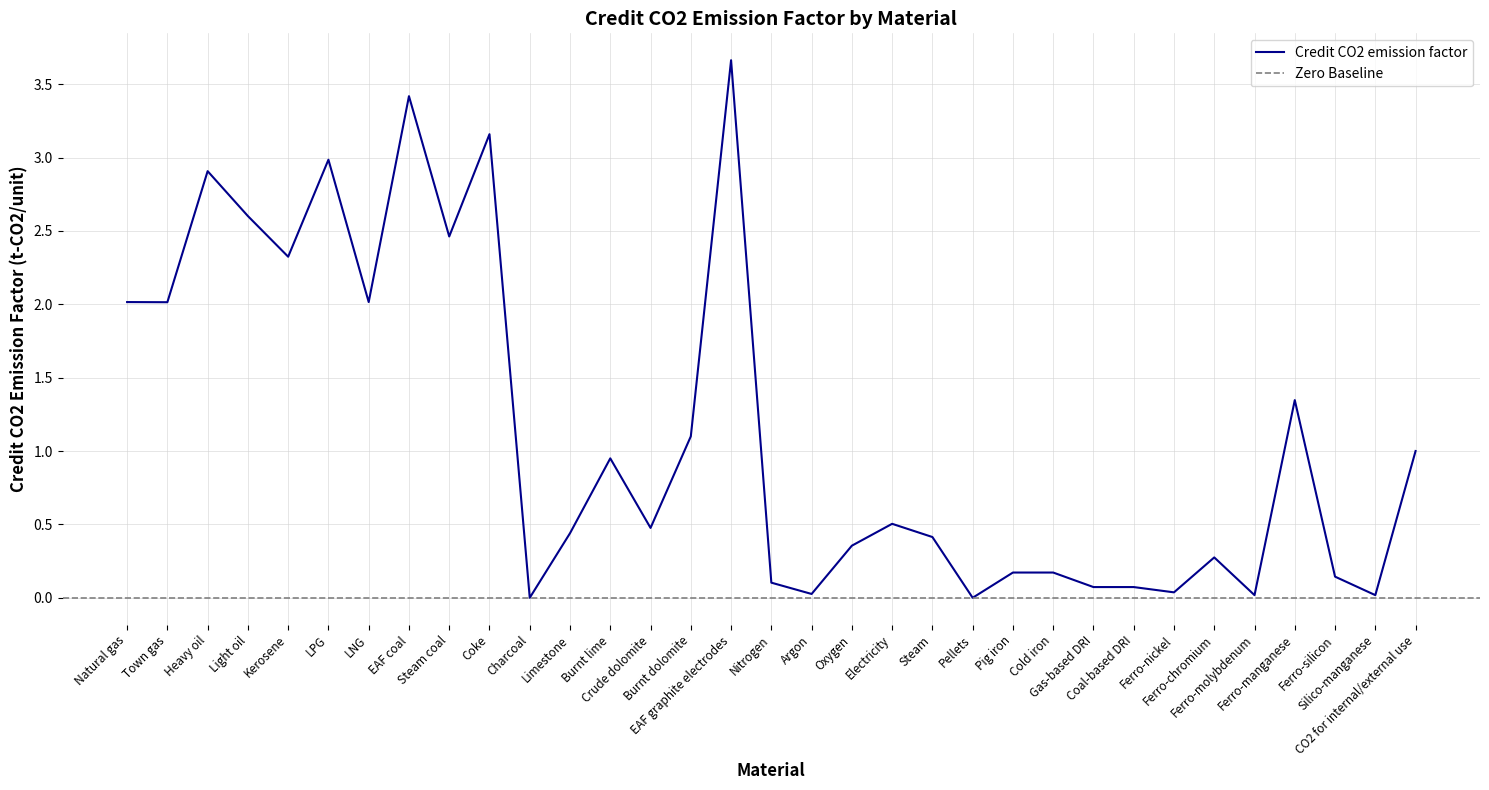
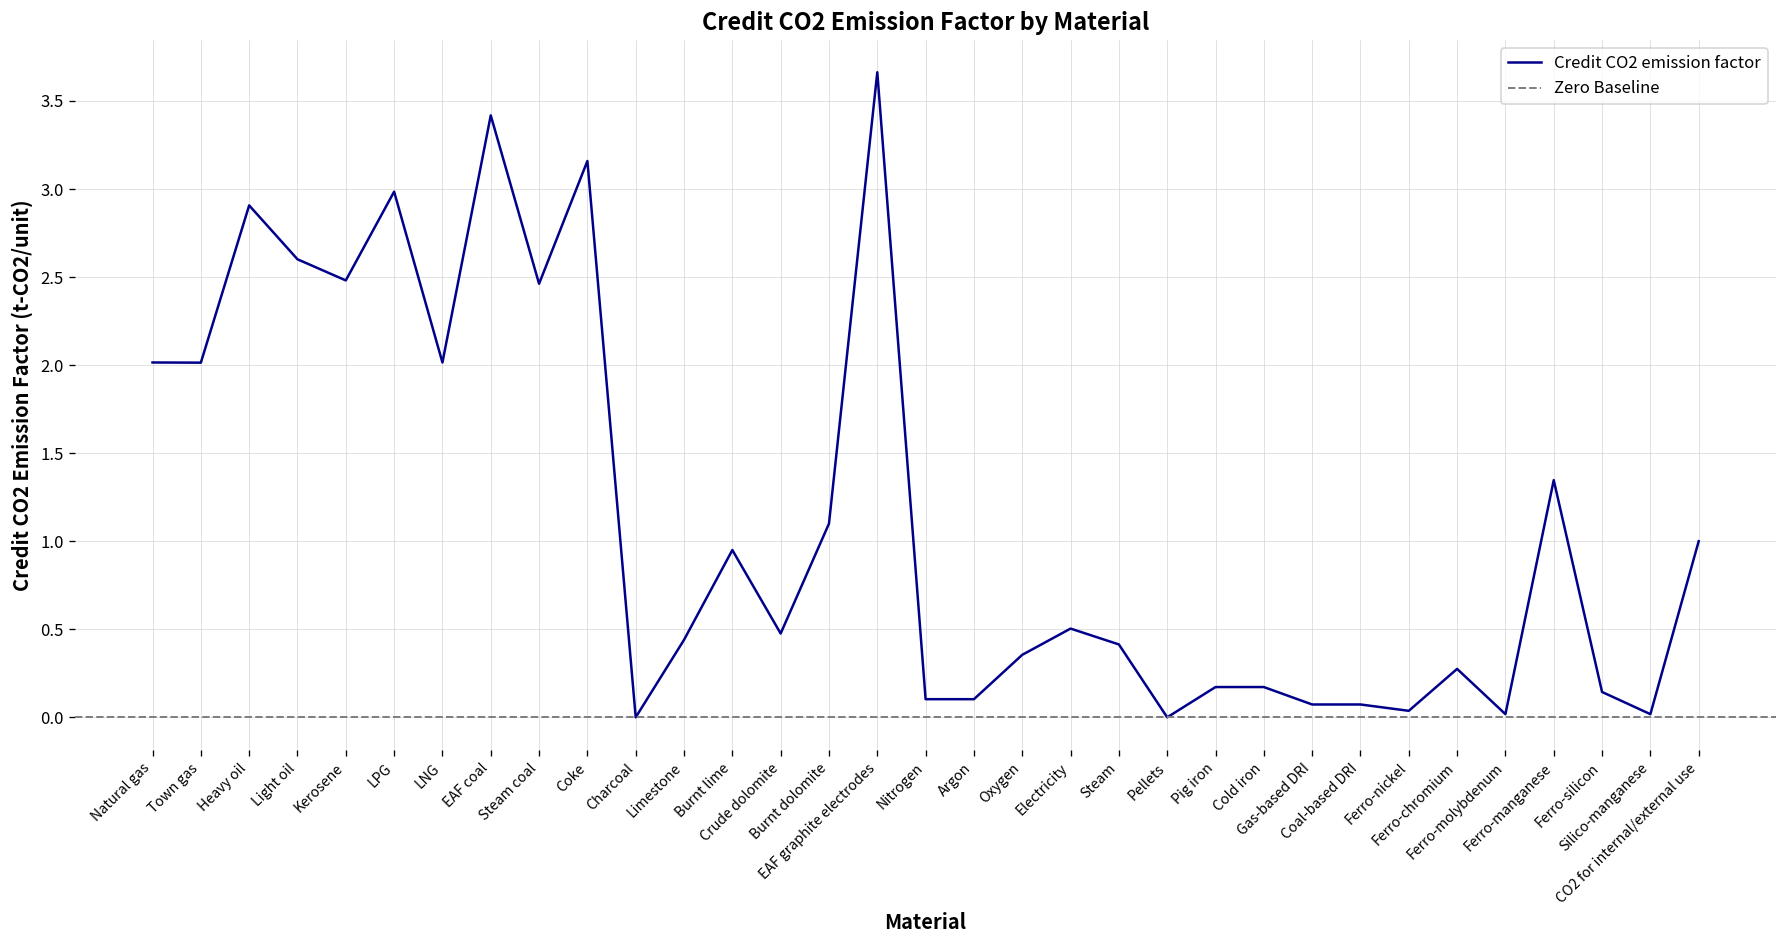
Kerosene: 2.32 -> 2.48
Argon: 0.03 -> 0.10
